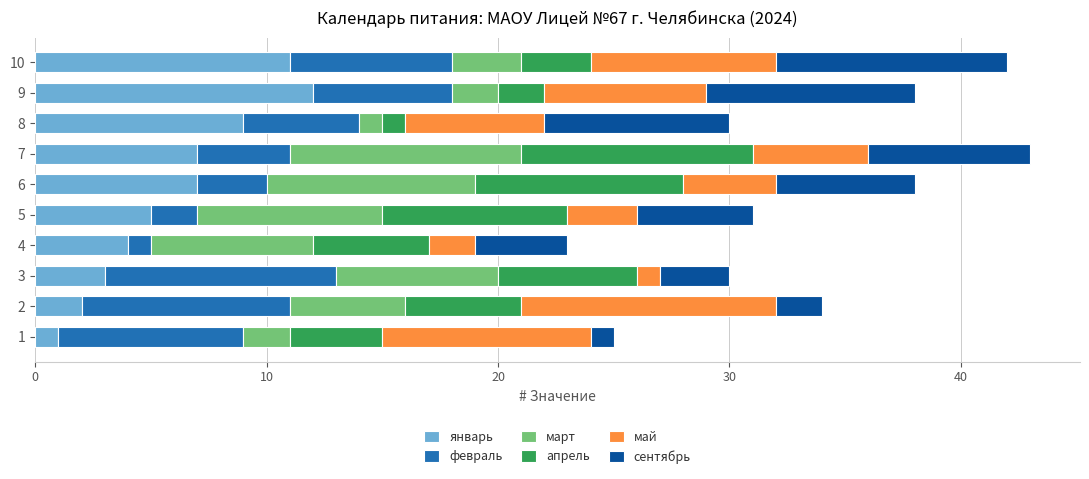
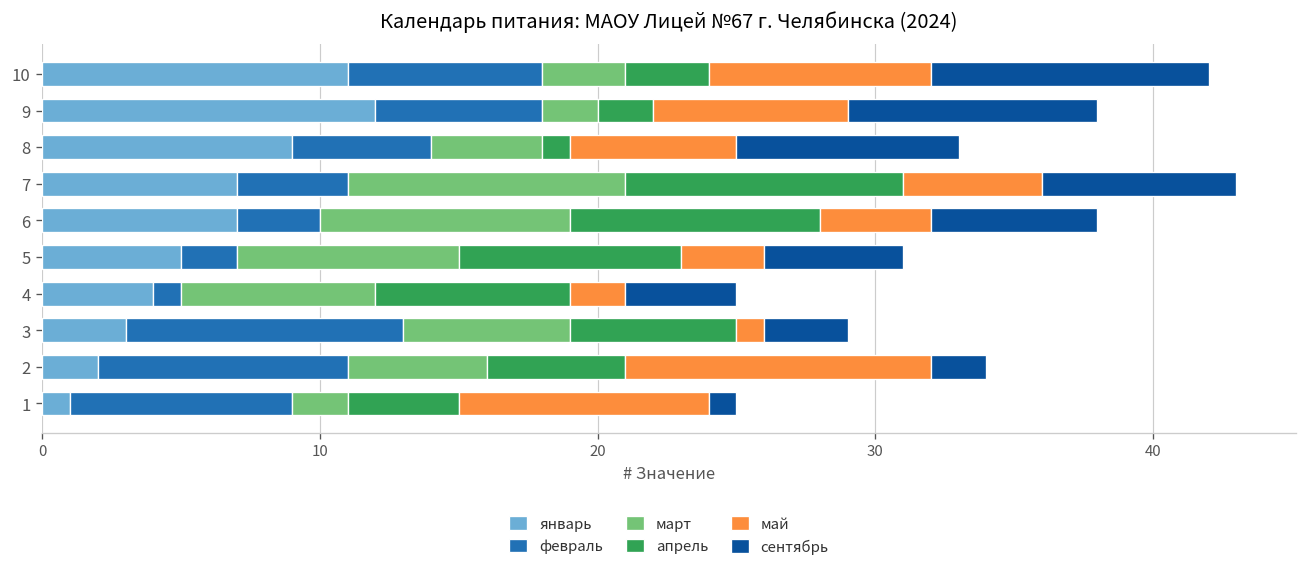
март, 8: 1 -> 4
апрель, 4: 5 -> 7
март, 3: 7 -> 6
